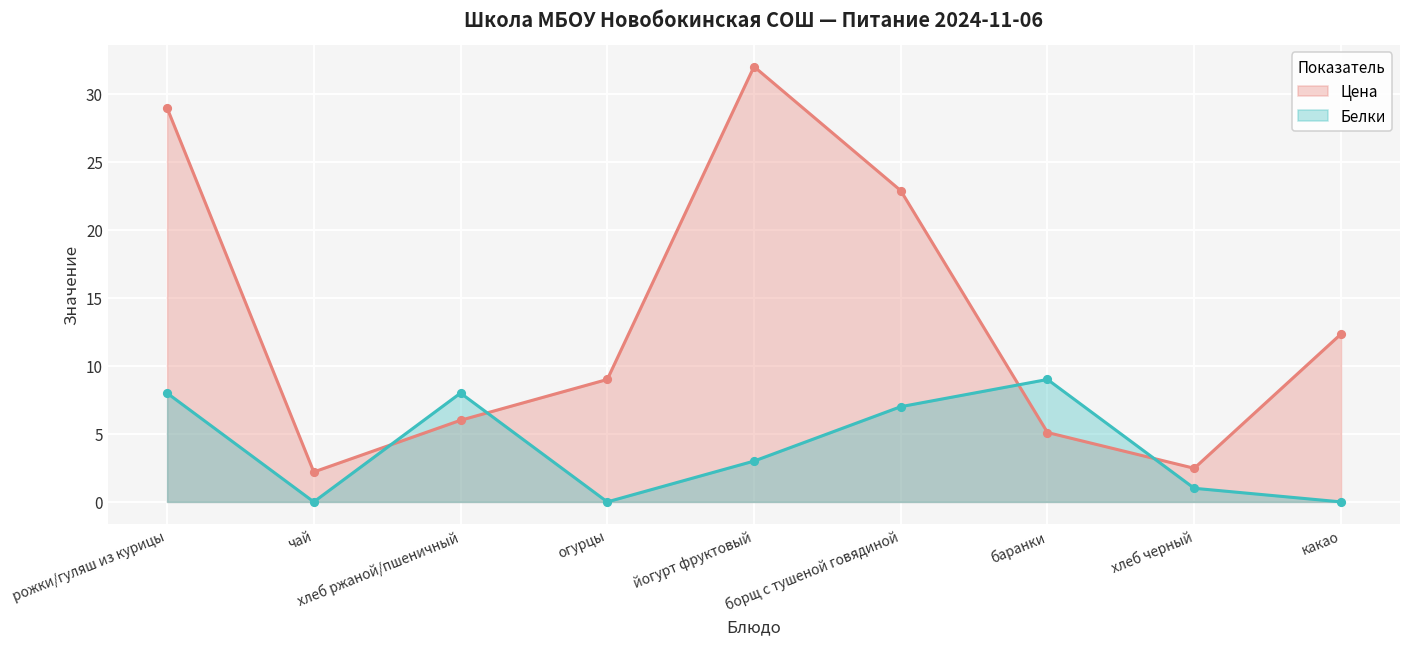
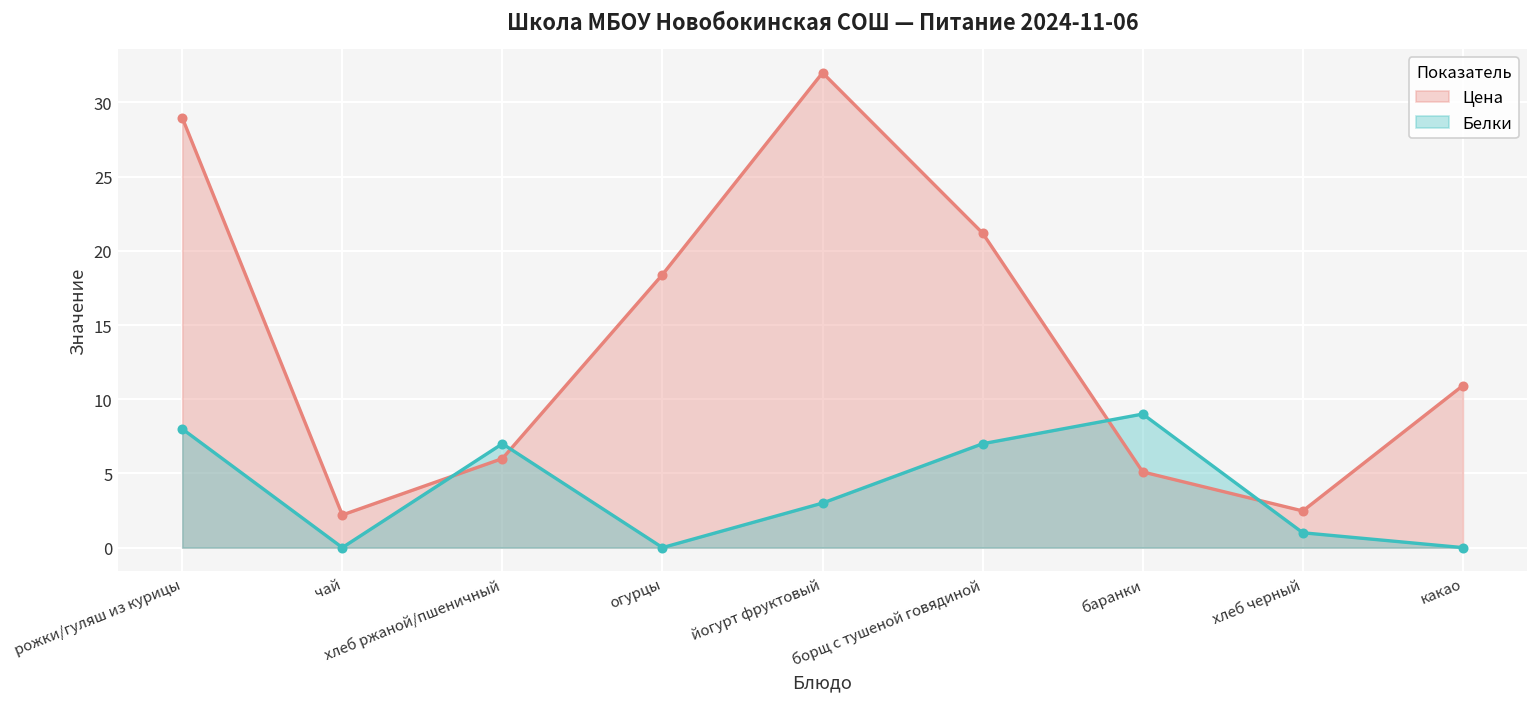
Белки, хлеб ржаной/пшеничный: 8 -> 7
Цена, огурцы: 9.0 -> 18.4
Цена, борщ с тушеной говядиной: 22.9 -> 21.2
Цена, какао: 12.3 -> 10.9
